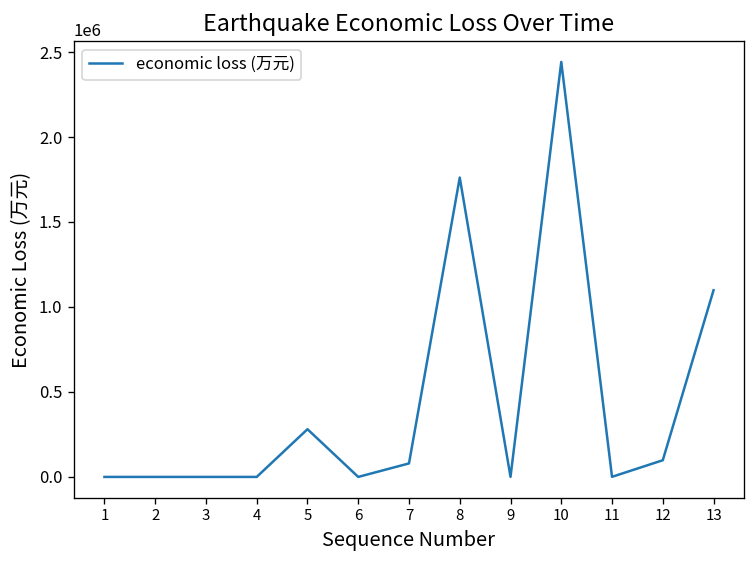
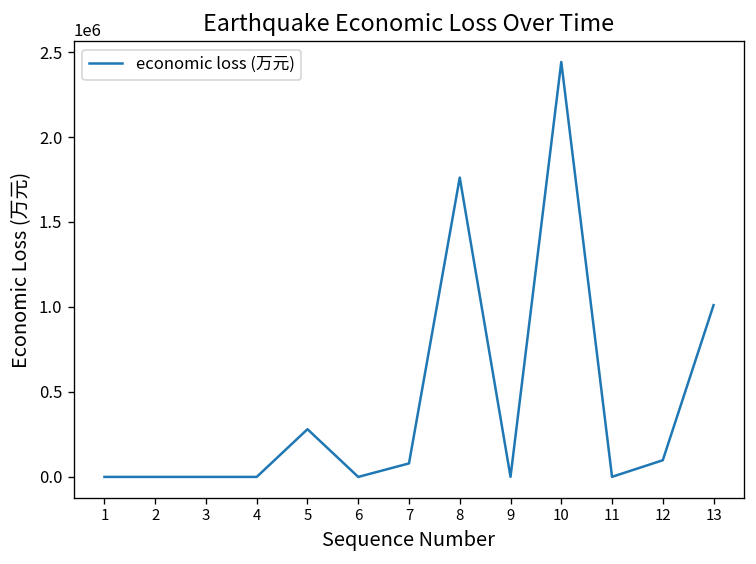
13: 1100000 -> 1010000
